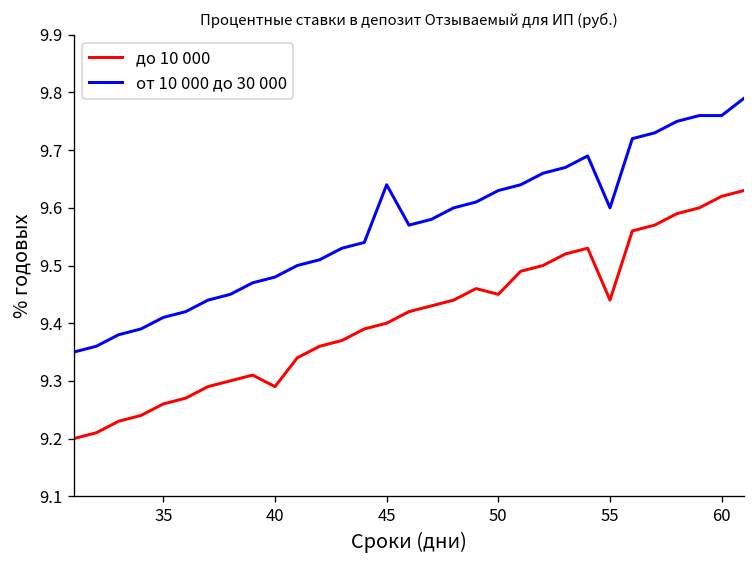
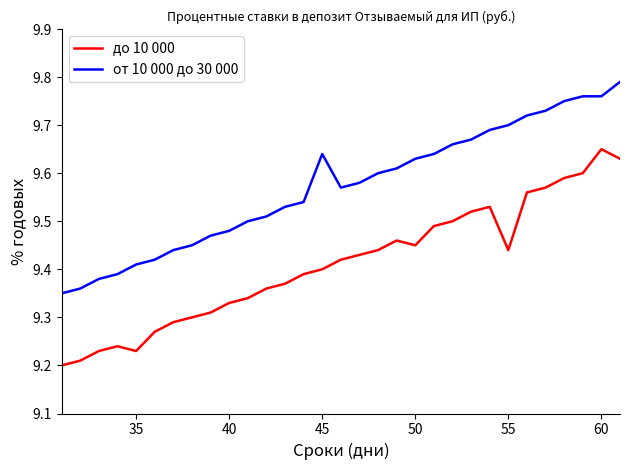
до 10 000, 35: 9.26 -> 9.23
до 10 000, 40: 9.29 -> 9.33
от 10 000 до 30 000, 55: 9.6 -> 9.7
до 10 000, 60: 9.62 -> 9.65
